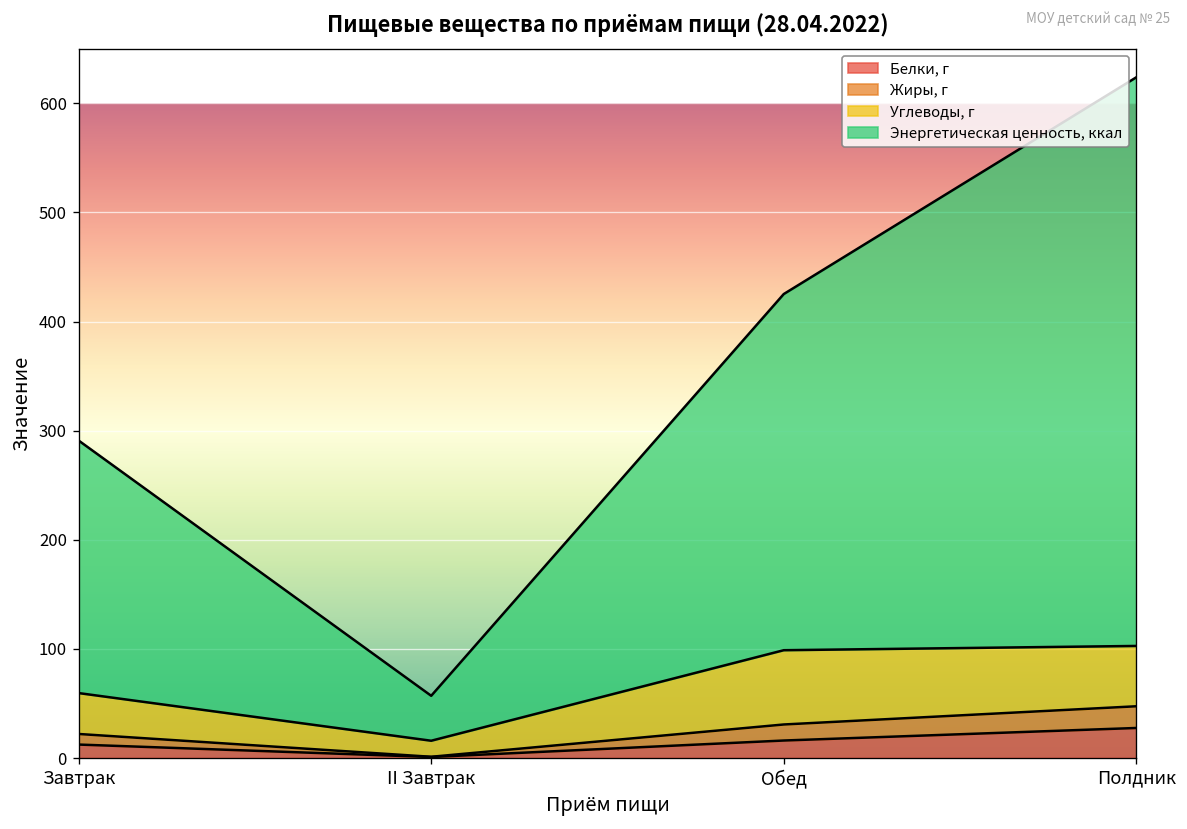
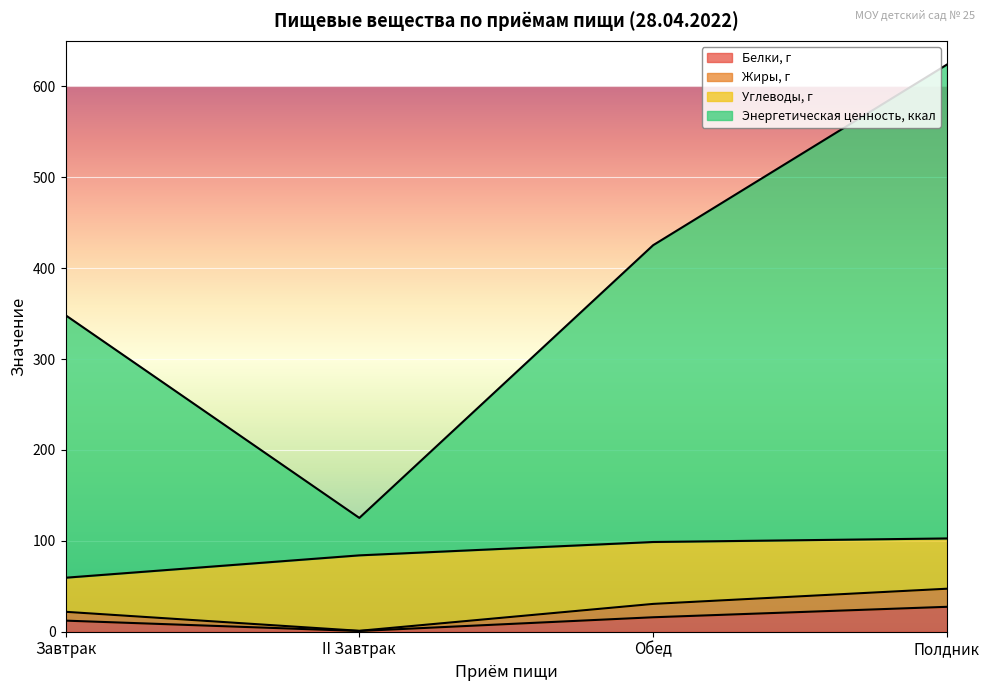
Энергетическая ценность, ккал, Завтрак: 230 -> 290
Углеводы, г, II Завтрак: 10 -> 80
